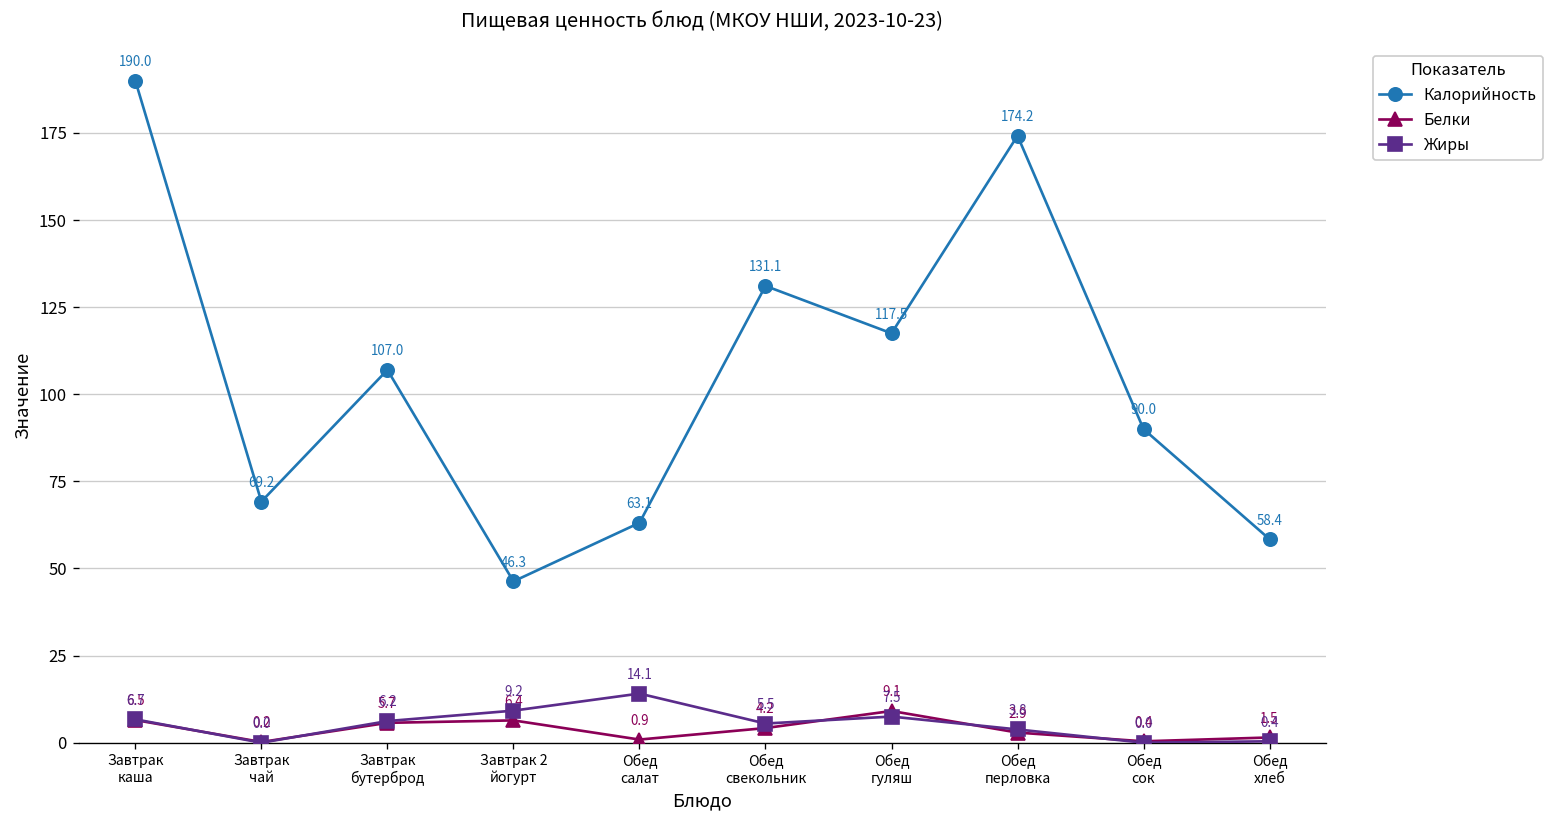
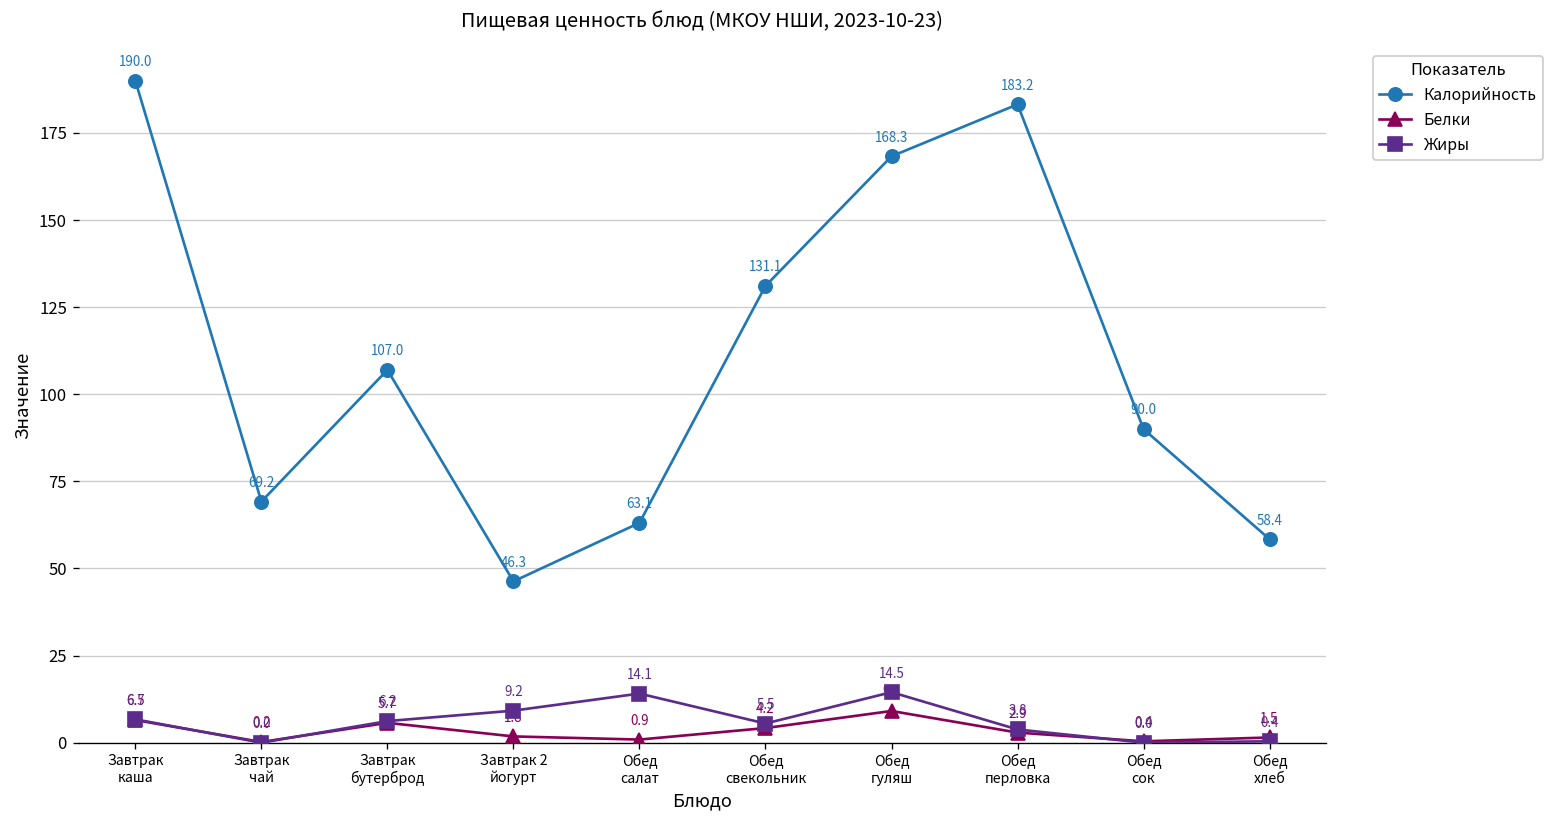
Белки, Завтрак 2 йогурт: 6.4 -> 1.8
Калорийность, Обед гуляш: 117.5 -> 168.3
Жиры, Обед гуляш: 7.5 -> 14.5
Калорийность, Обед перловка: 174.2 -> 183.2
